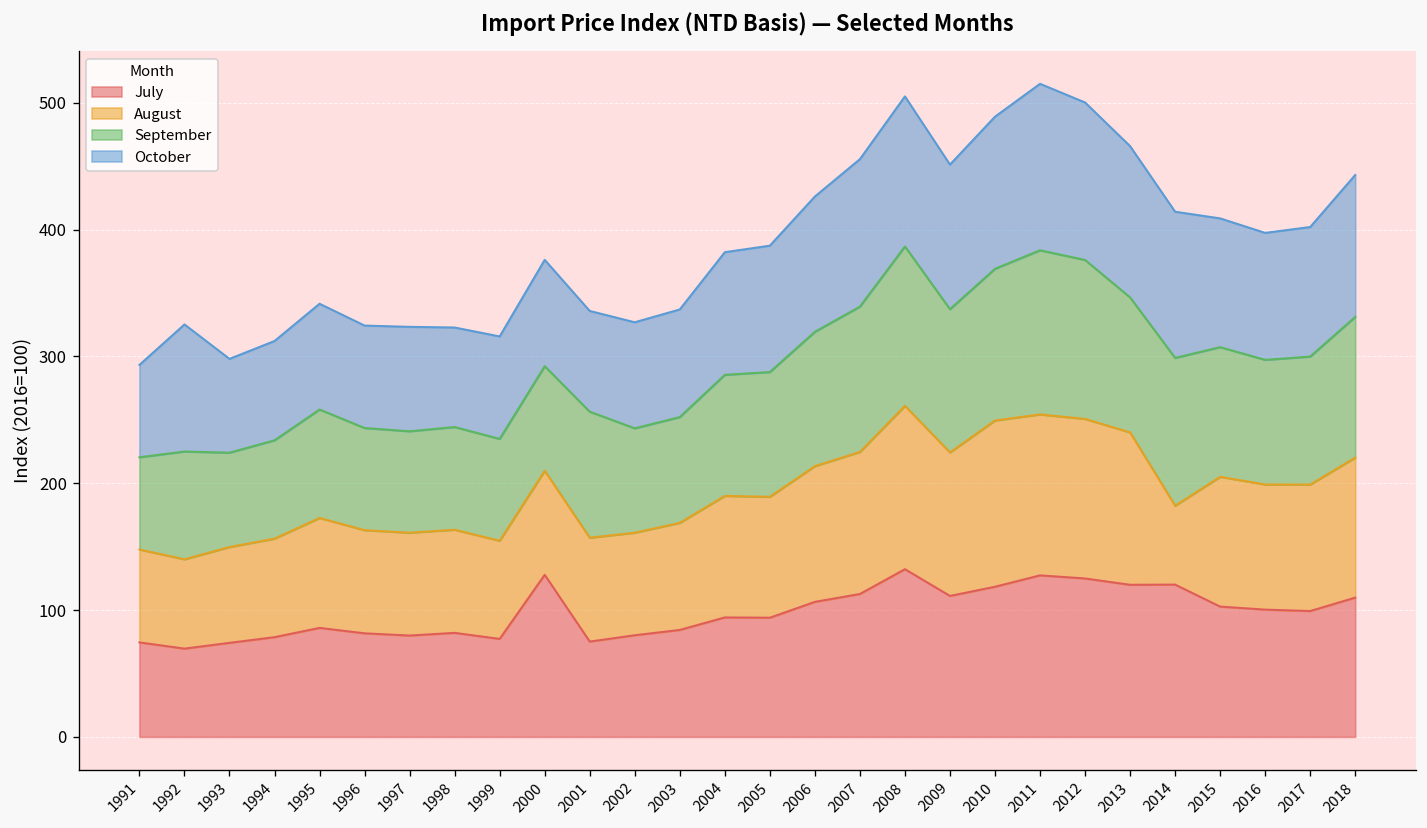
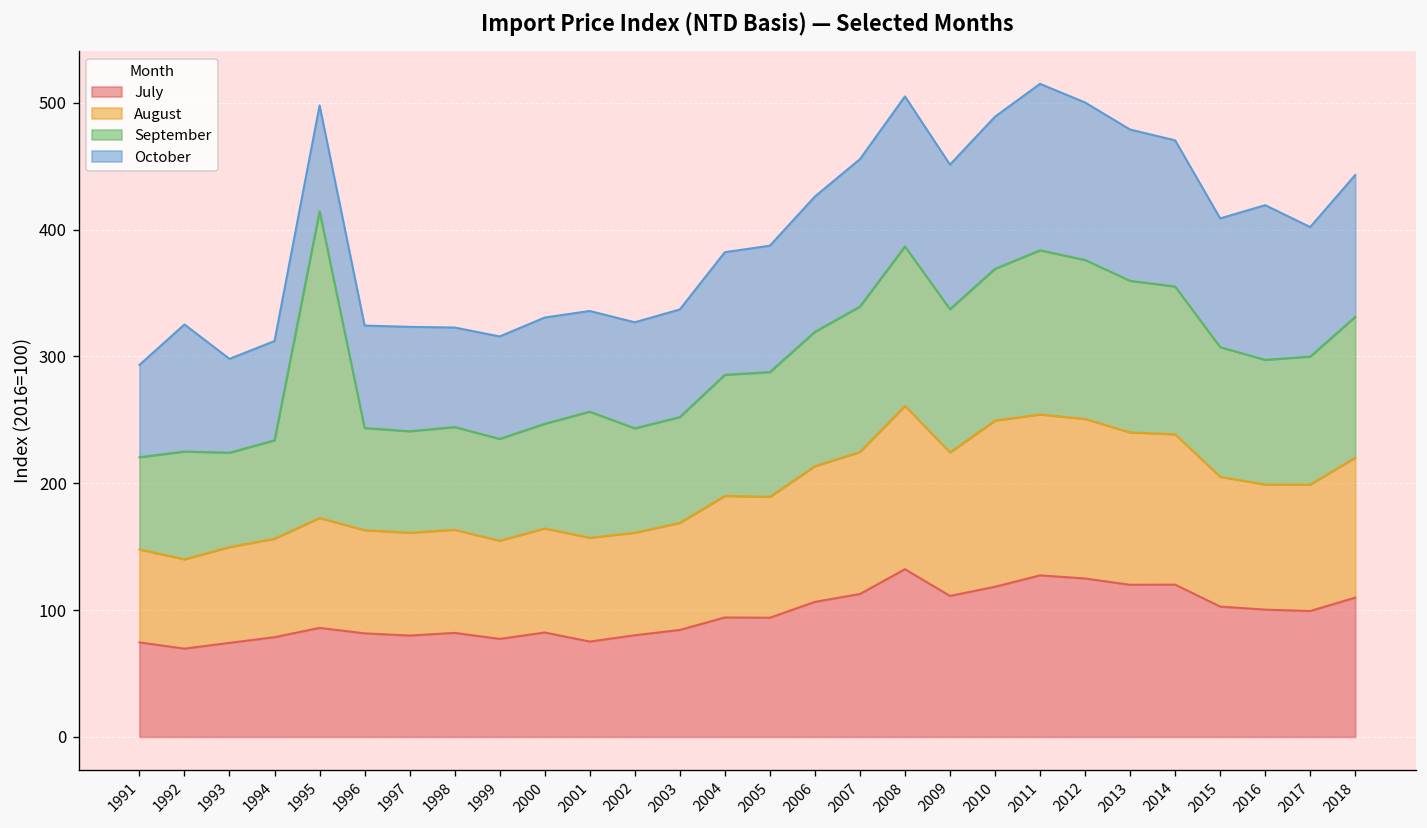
September, 1995: 86 -> 242
July, 2000: 128 -> 82
September, 2013: 106 -> 120
August, 2014: 62 -> 119
October, 2016: 100 -> 122
